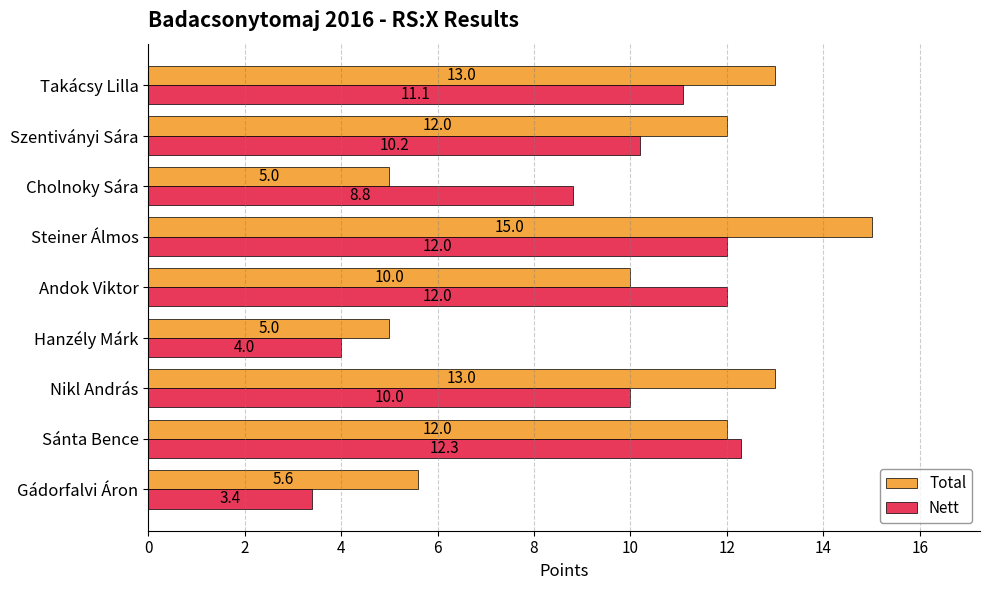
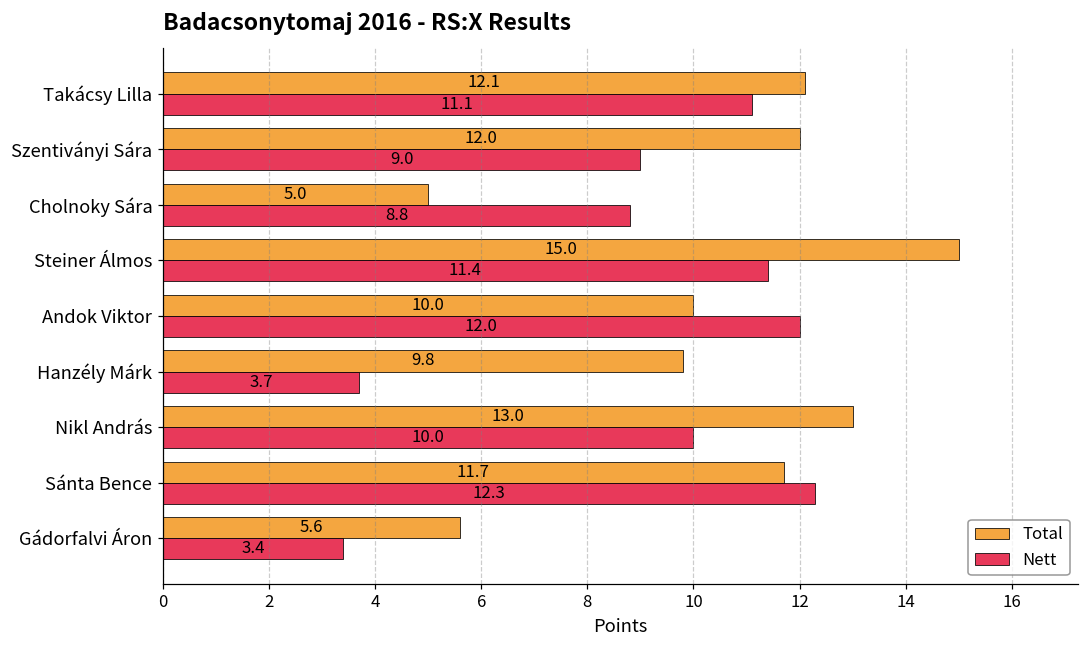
Total, Takácsy Lilla: 13.0 -> 12.1
Nett, Szentiványi Sára: 10.2 -> 9.0
Nett, Steiner Álmos: 12.0 -> 11.4
Total, Hanzély Márk: 5.0 -> 9.8
Nett, Hanzély Márk: 4.0 -> 3.7
Total, Sánta Bence: 12.0 -> 11.7
